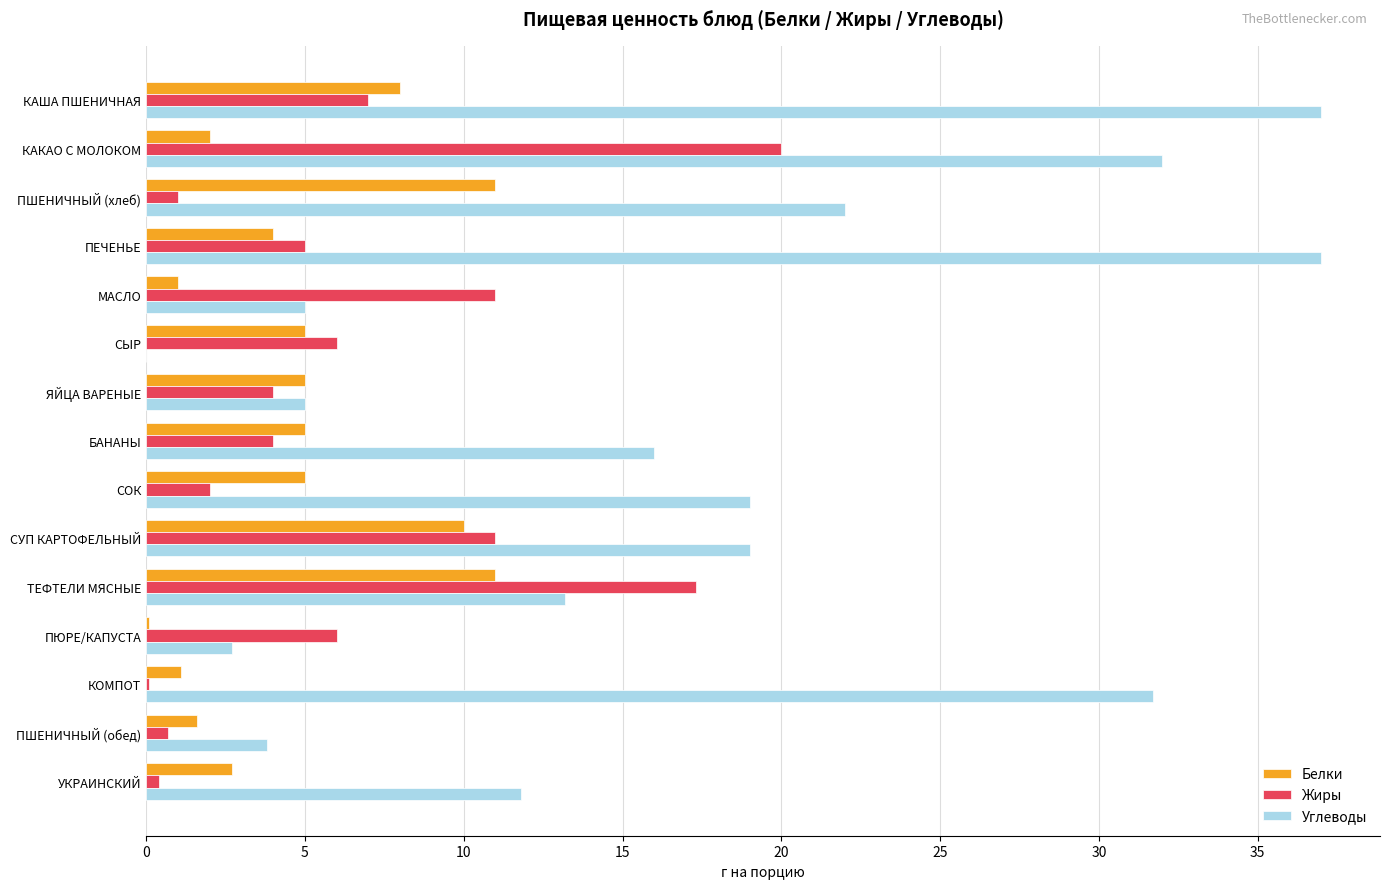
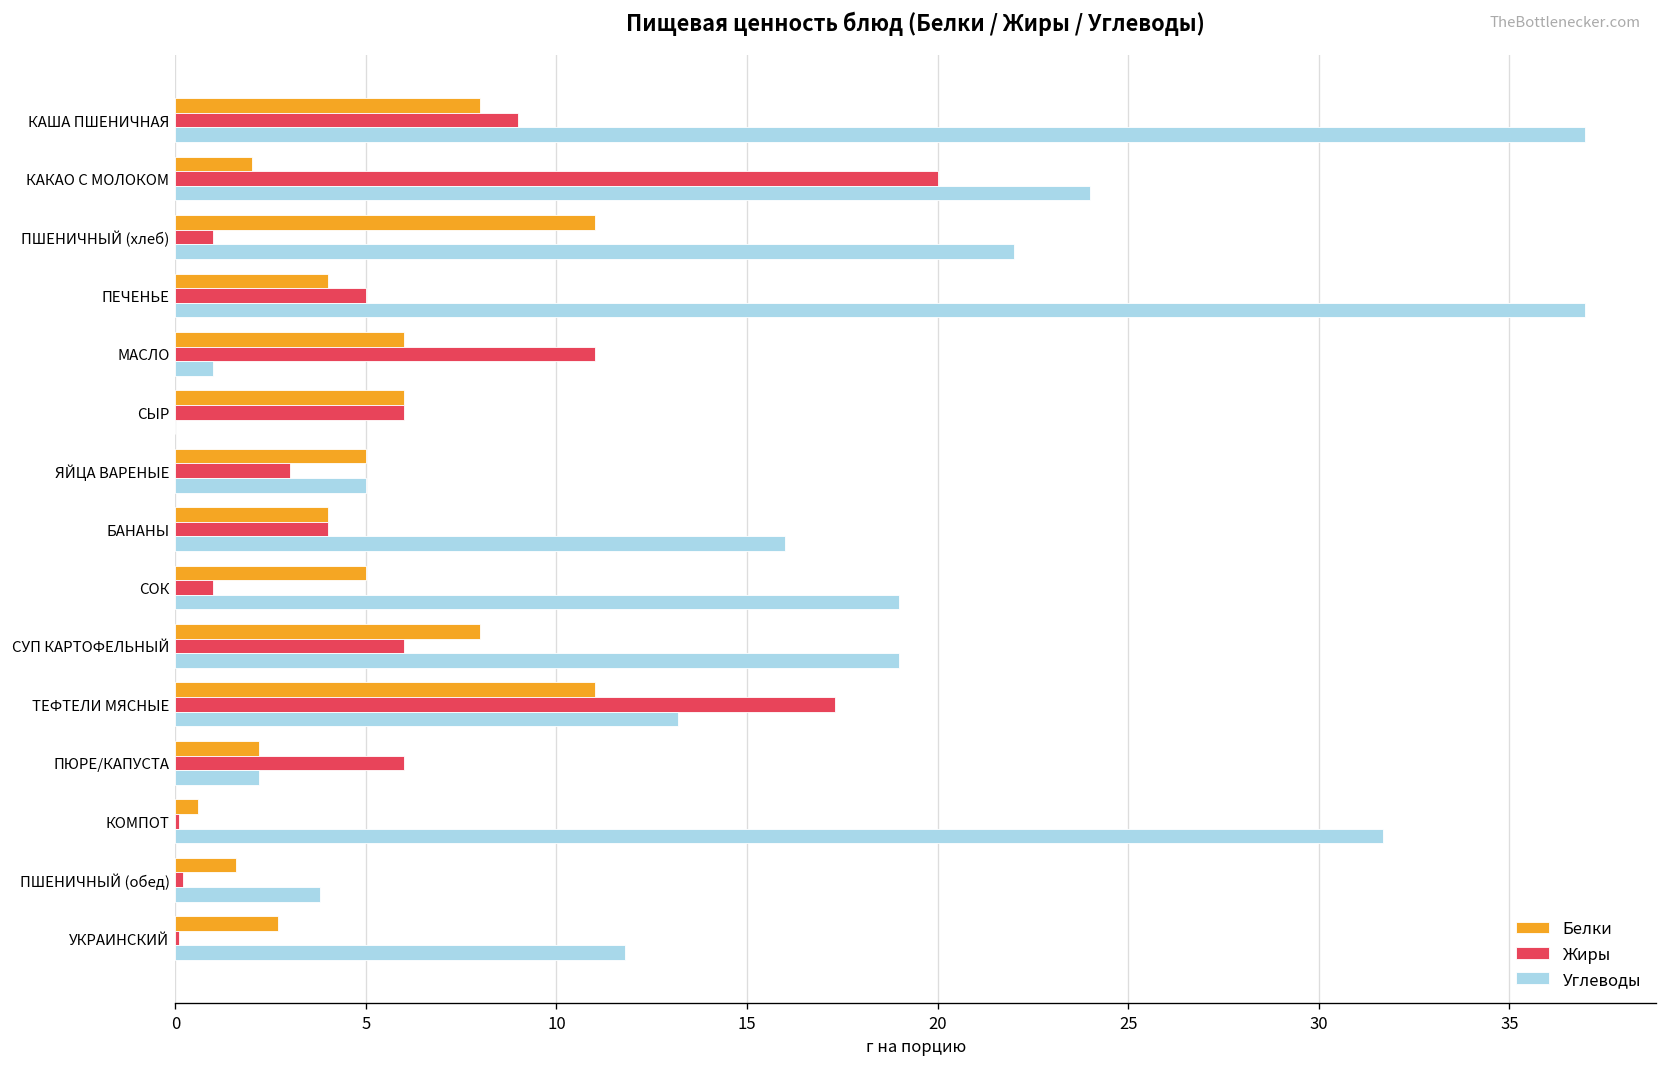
Жиры, КАША ПШЕНИЧНАЯ: 7 -> 9
Углеводы, КАКАО С МОЛОКОМ: 32 -> 24
Белки, МАСЛО: 1 -> 6
Углеводы, МАСЛО: 5 -> 1
Белки, СЫР: 5 -> 6
Жиры, ЯЙЦА ВАРЕНЫЕ: 4 -> 3
Белки, БАНАНЫ: 5 -> 4
Жиры, СОК: 2 -> 1
Белки, СУП КАРТОФЕЛЬНЫЙ: 10 -> 8
Жиры, СУП КАРТОФЕЛЬНЫЙ: 11 -> 6
Белки, ПЮРЕ/КАПУСТА: 0.1 -> 2.2
Углеводы, ПЮРЕ/КАПУСТА: 2.7 -> 2.2
Белки, КОМПОТ: 1.1 -> 0.6
Жиры, ПШЕНИЧНЫЙ (обед): 0.7 -> 0.2
Жиры, УКРАИНСКИЙ: 0.4 -> 0.1
